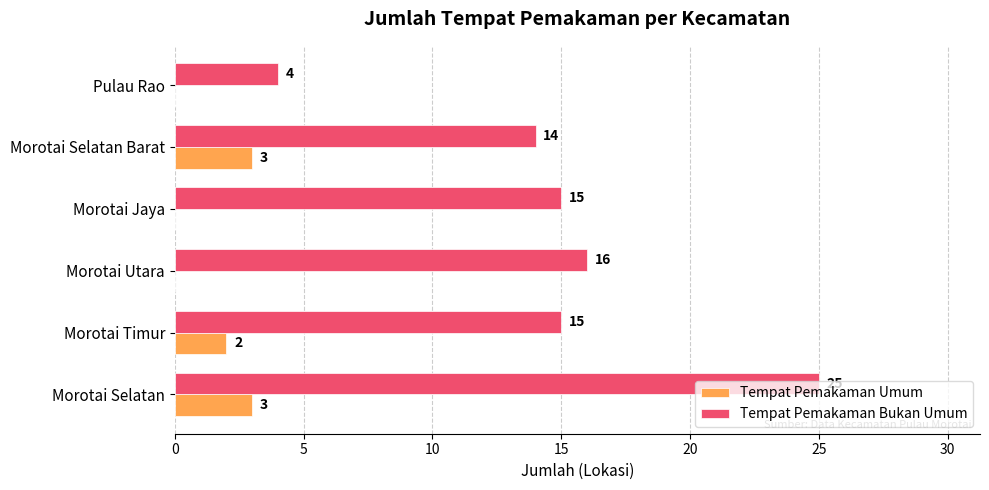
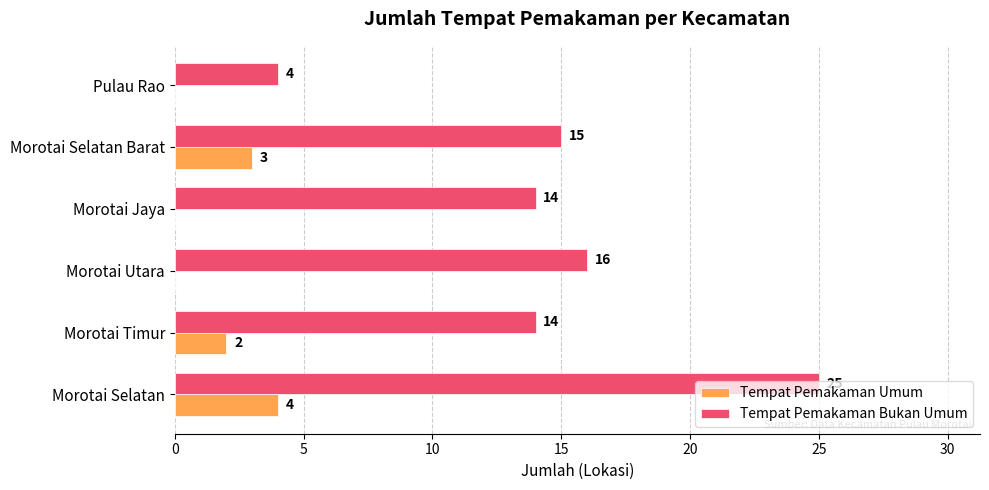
Tempat Pemakaman Bukan Umum, Morotai Selatan Barat: 14 -> 15
Tempat Pemakaman Bukan Umum, Morotai Jaya: 15 -> 14
Tempat Pemakaman Bukan Umum, Morotai Timur: 15 -> 14
Tempat Pemakaman Umum, Morotai Selatan: 3 -> 4
